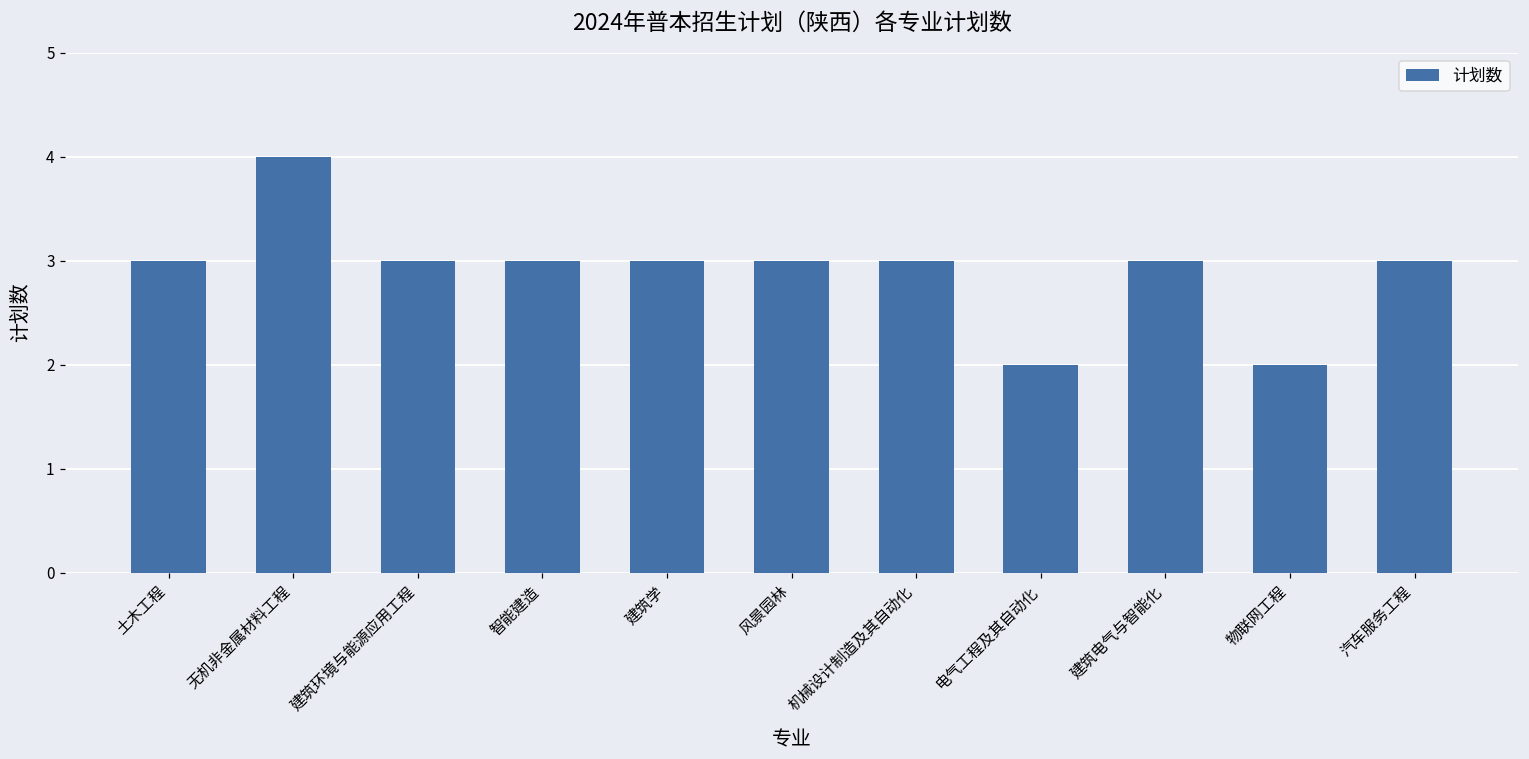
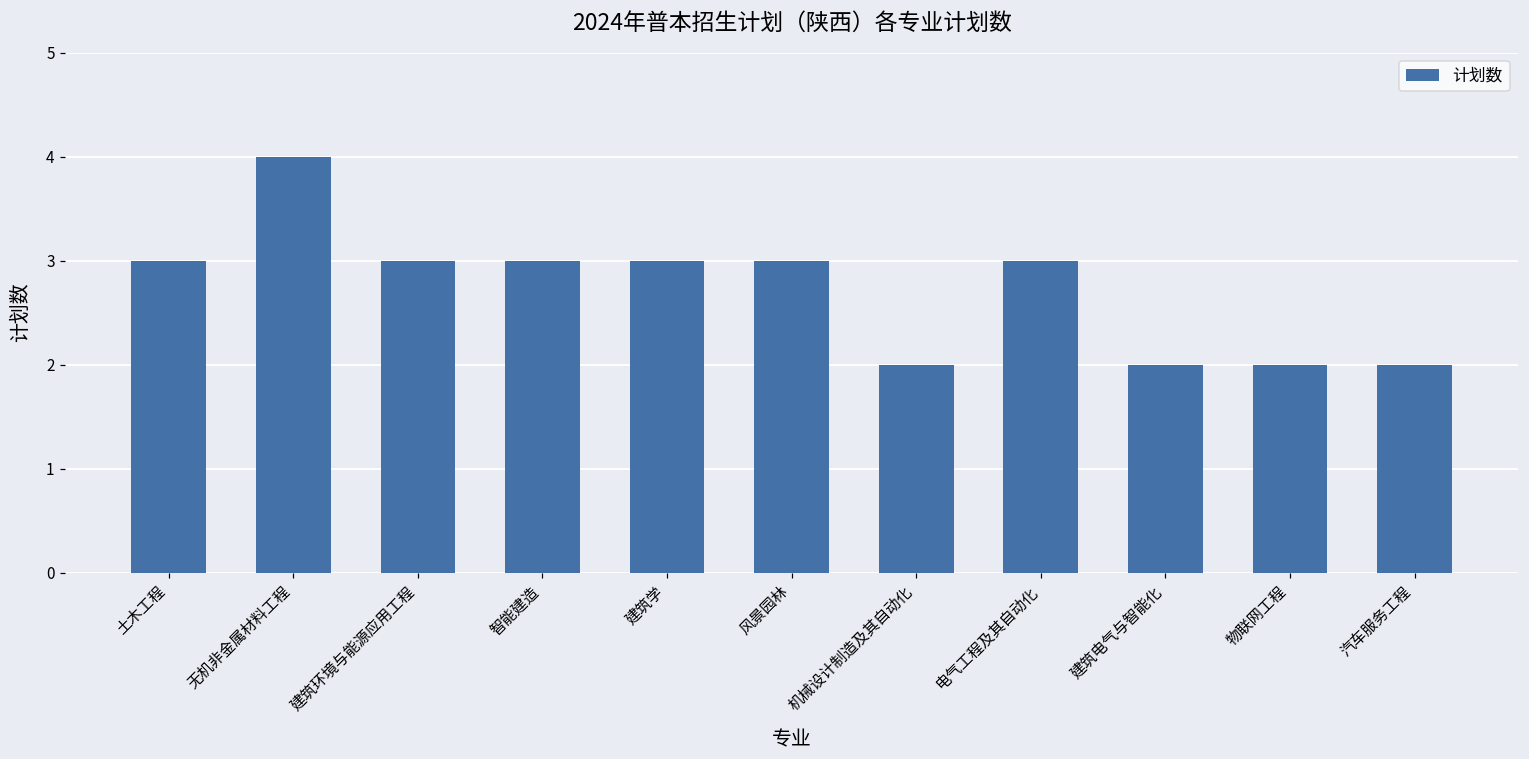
机械设计制造及其自动化: 3 -> 2
电气工程及其自动化: 2 -> 3
建筑电气与智能化: 3 -> 2
汽车服务工程: 3 -> 2
